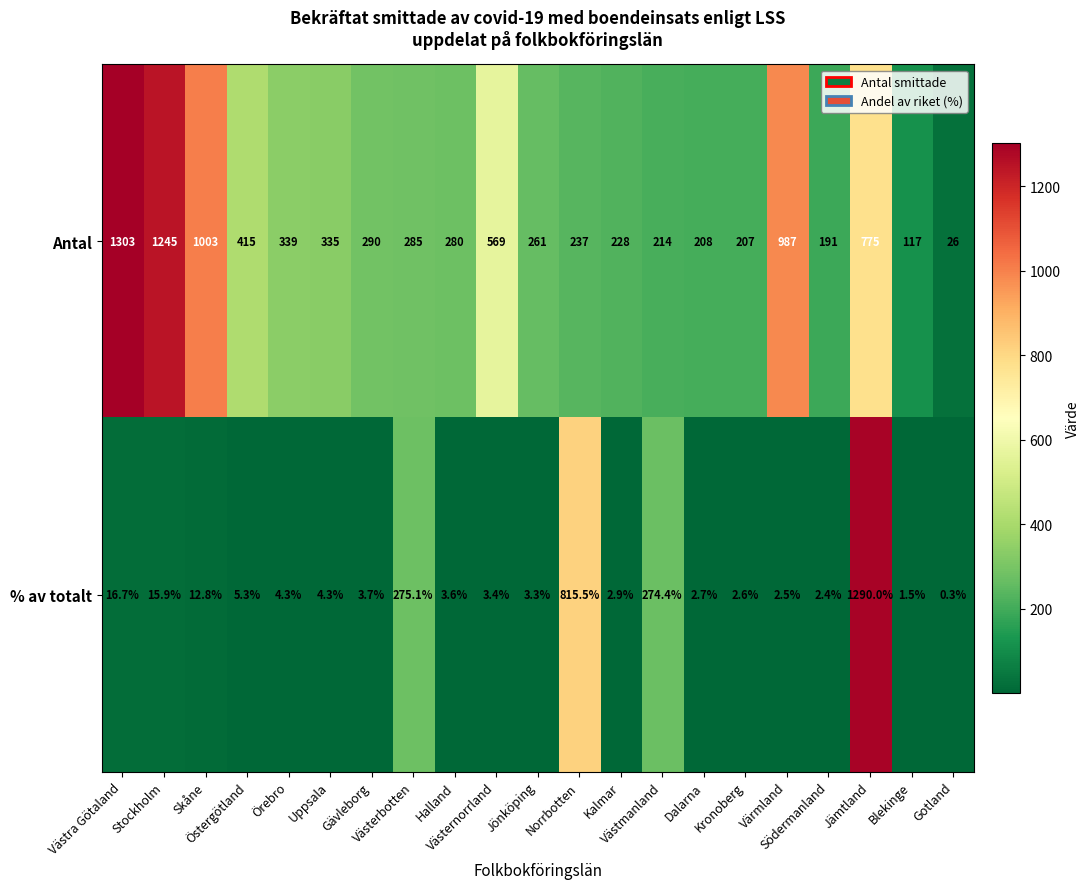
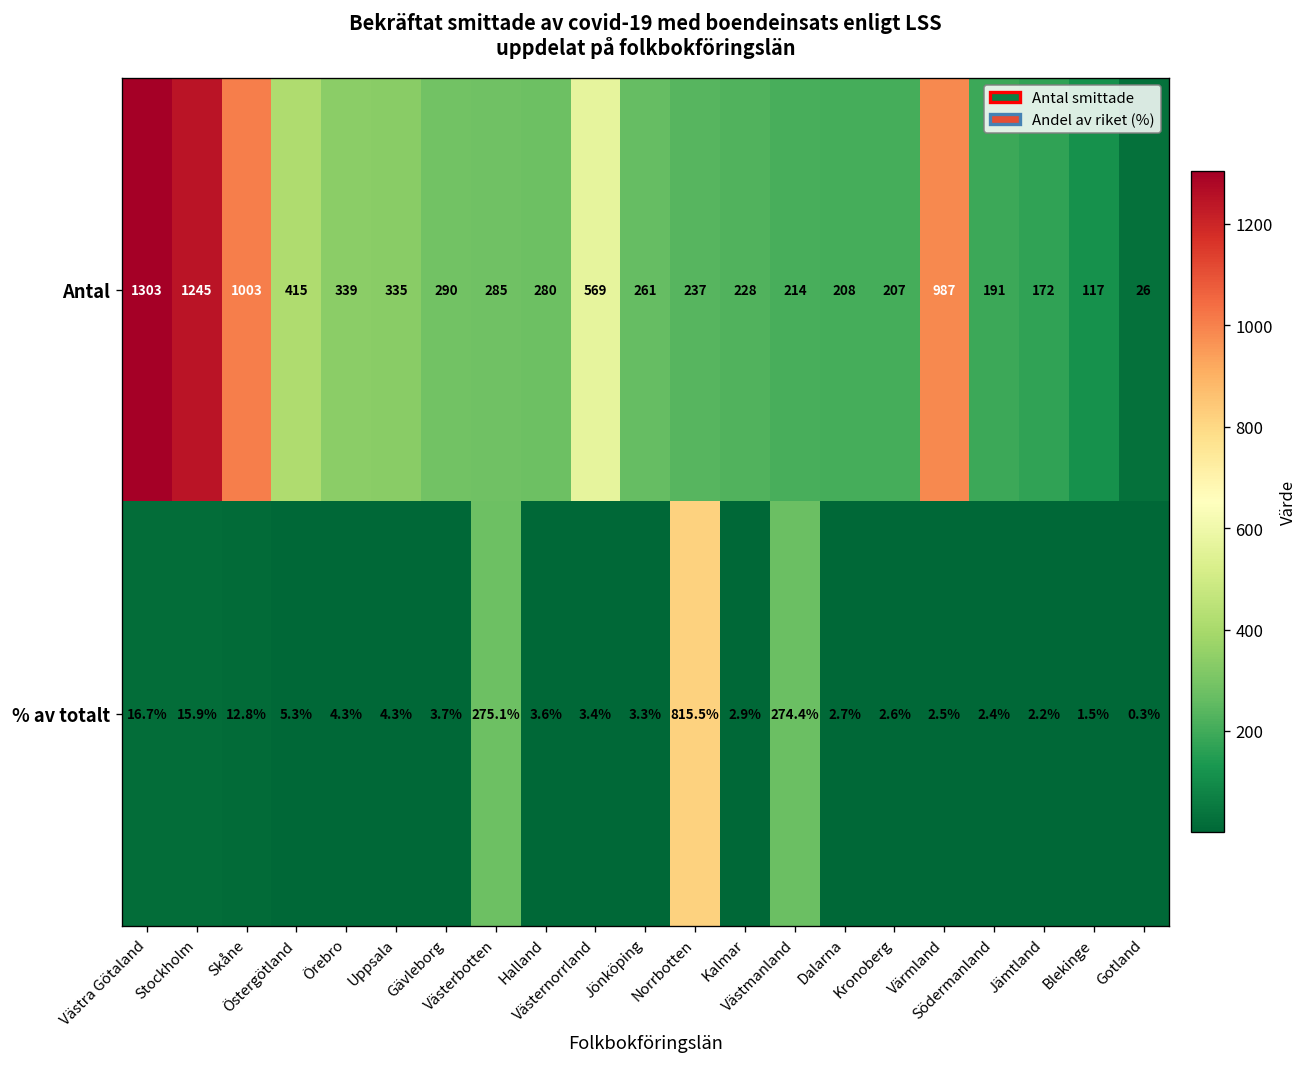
Antal, Jämtland: 775 -> 172
% av totalt, Jämtland: 1290.0% -> 2.2%
